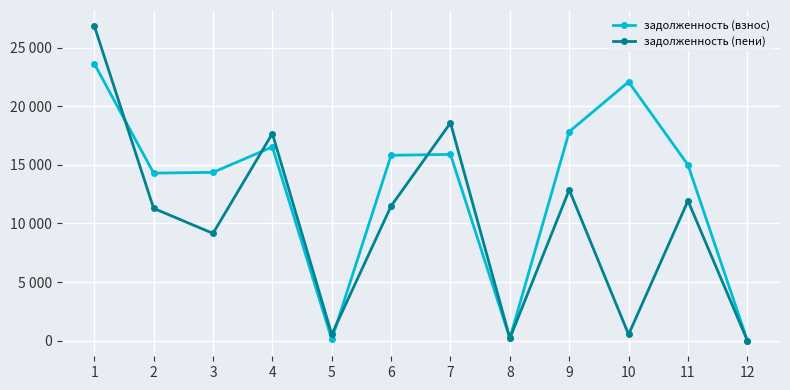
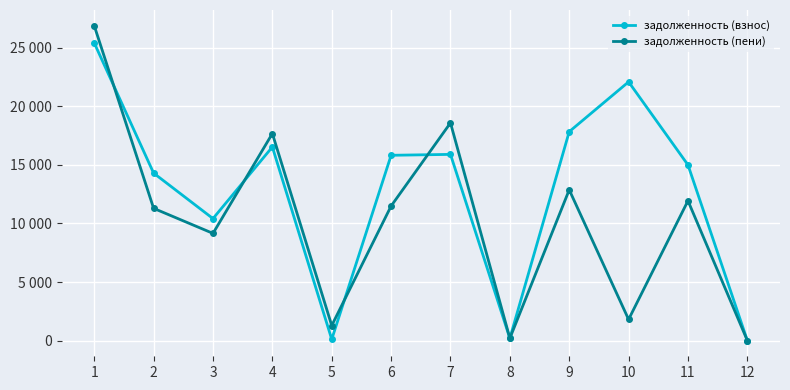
задолженность (взнос), 1: 23600 -> 25400
задолженность (взнос), 3: 14400 -> 10400
задолженность (пени), 5: 500 -> 1300
задолженность (пени), 10: 500 -> 1800
